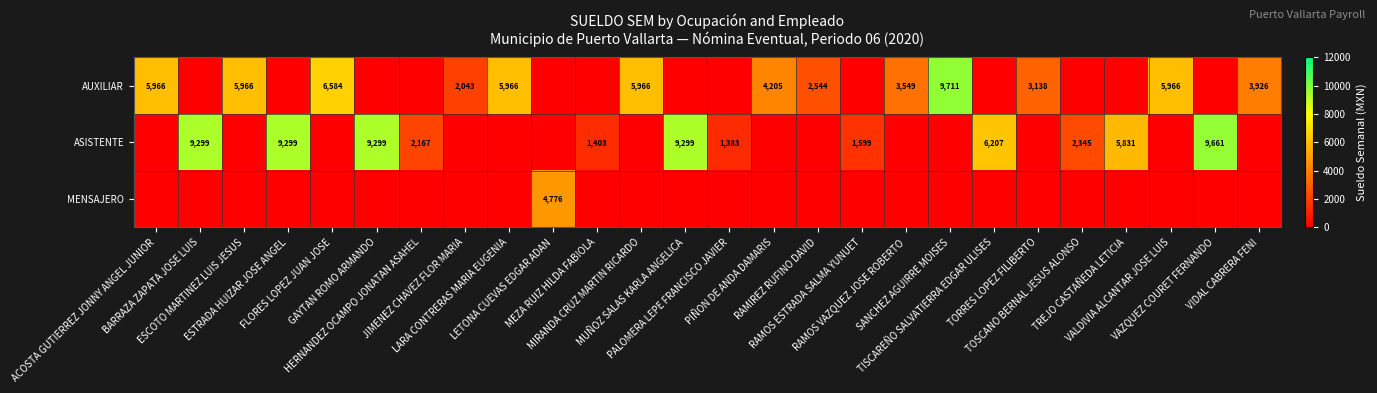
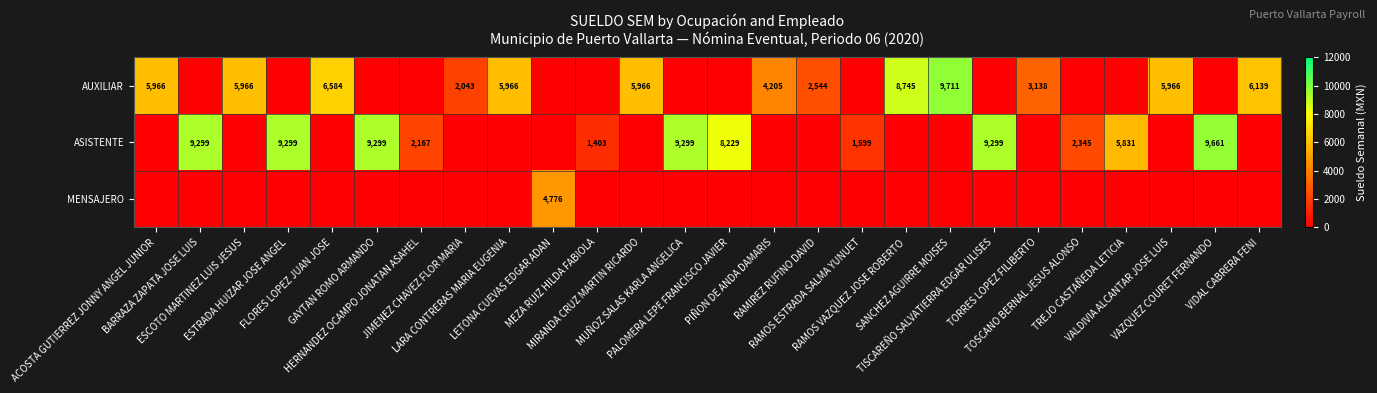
AUXILIAR, RAMOS VAZQUEZ JOSE ROBERTO: 3,549 -> 8,745
AUXILIAR, VIDAL CABRERA FENI: 3,926 -> 6,139
ASISTENTE, PALOMERA LEPE FRANCISCO JAVIER: 1,383 -> 8,229
ASISTENTE, TISCAREÑO SALVATIERRA EDGAR ULISES: 6,207 -> 9,299
